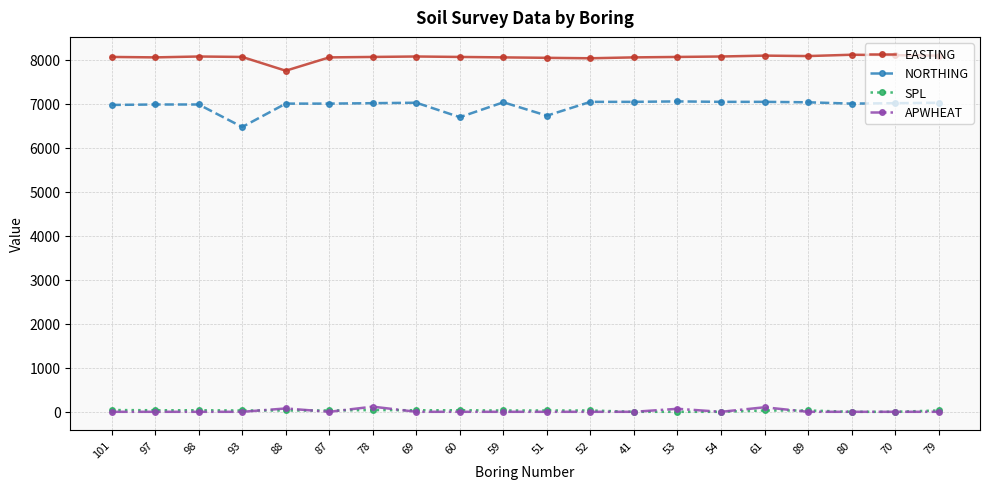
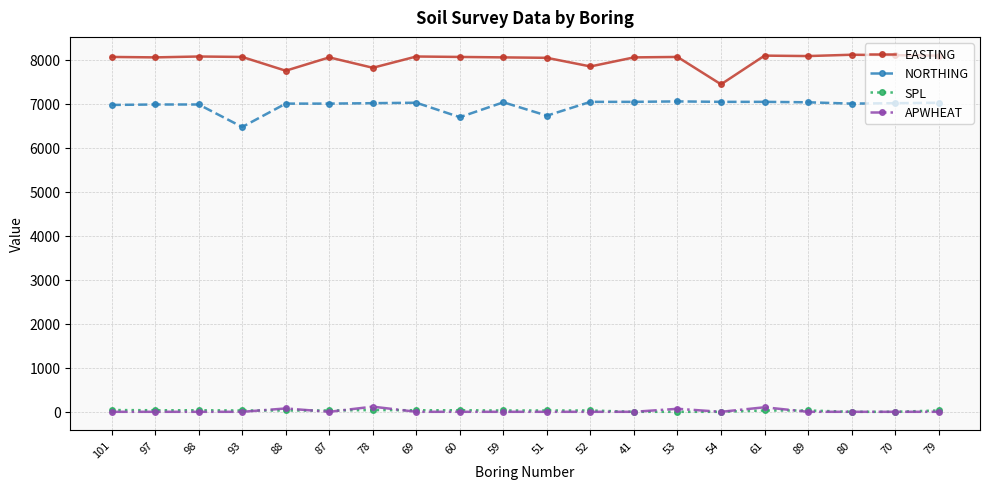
EASTING, 78: 8100 -> 7800
EASTING, 52: 8000 -> 7800
EASTING, 54: 8100 -> 7400
